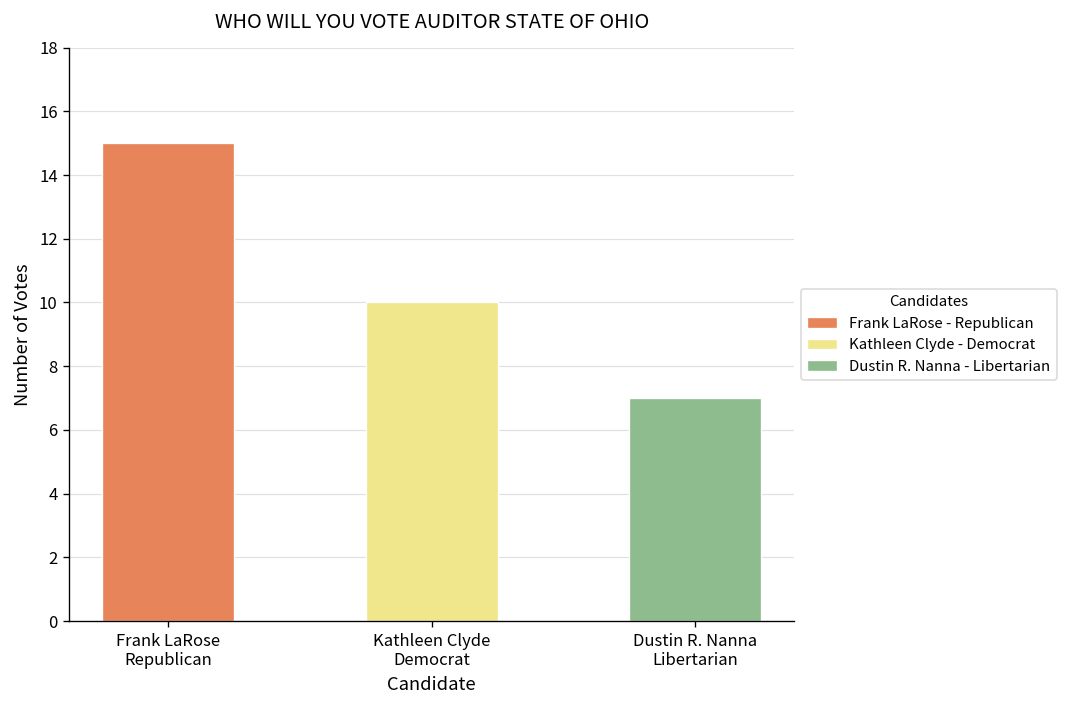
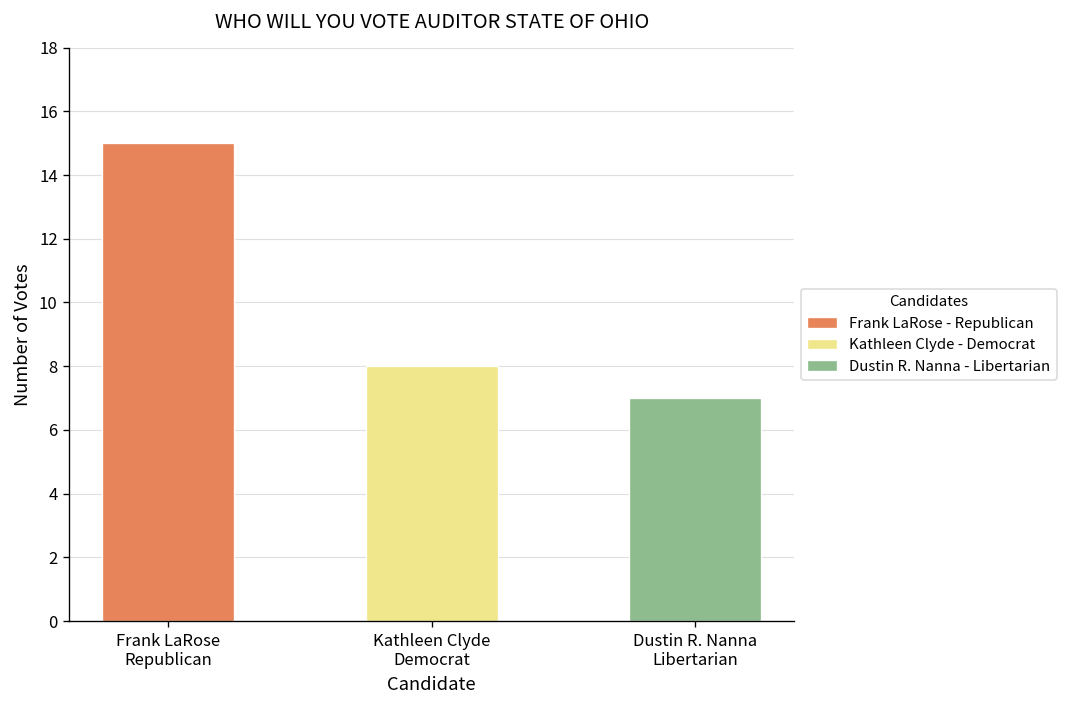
Kathleen Clyde Democrat: 10 -> 8
